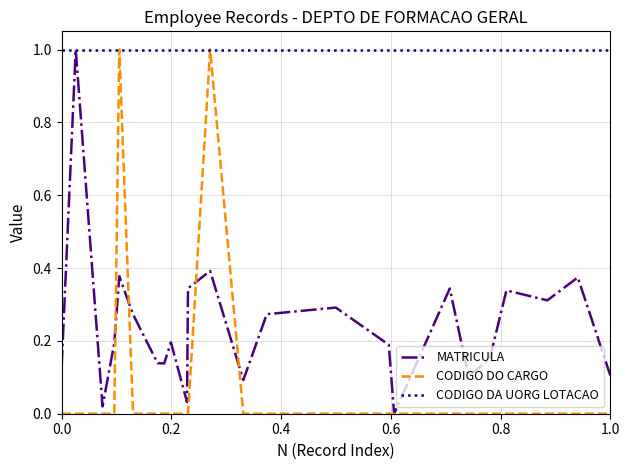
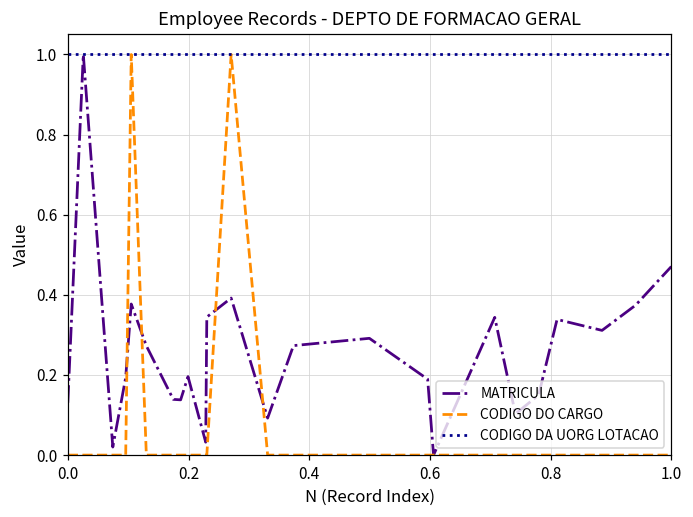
MATRICULA, 1.0: 0.11 -> 0.47
